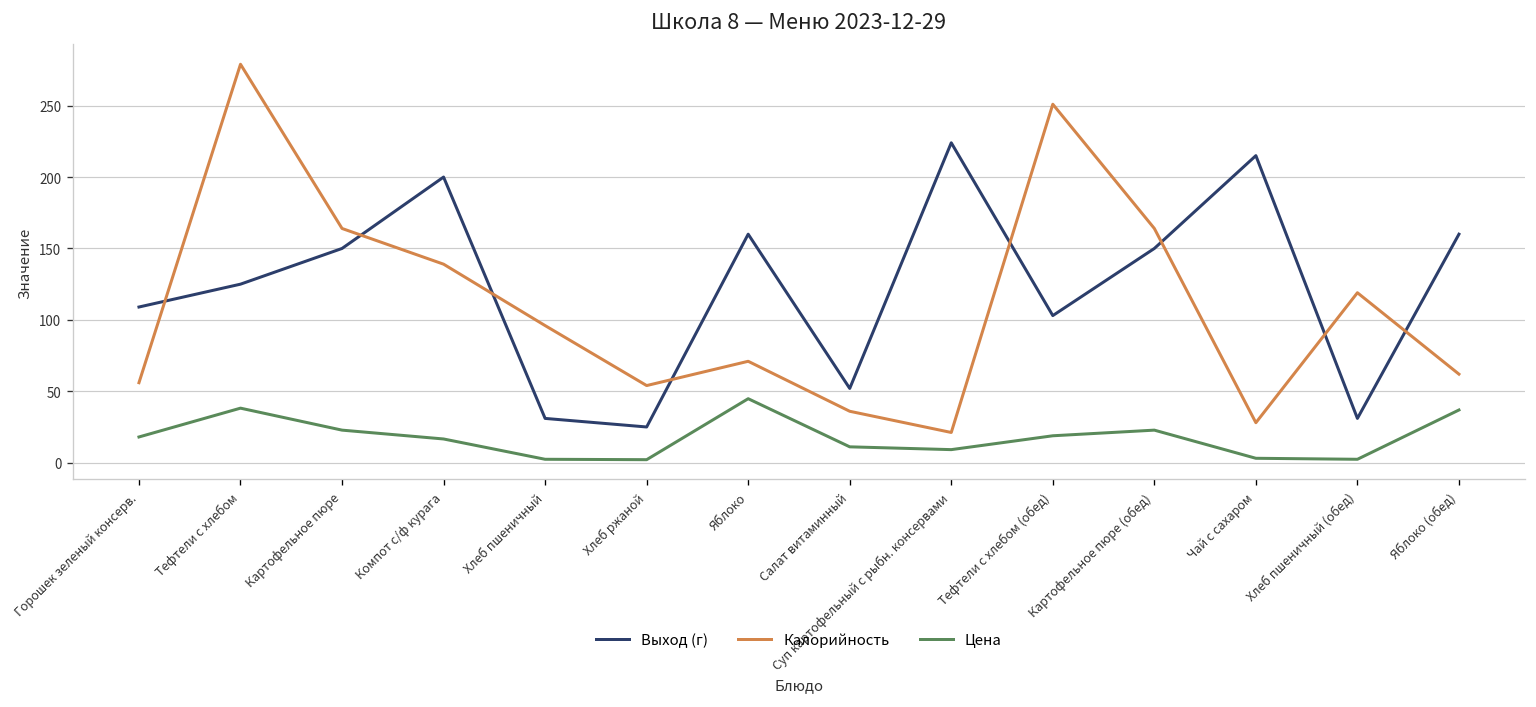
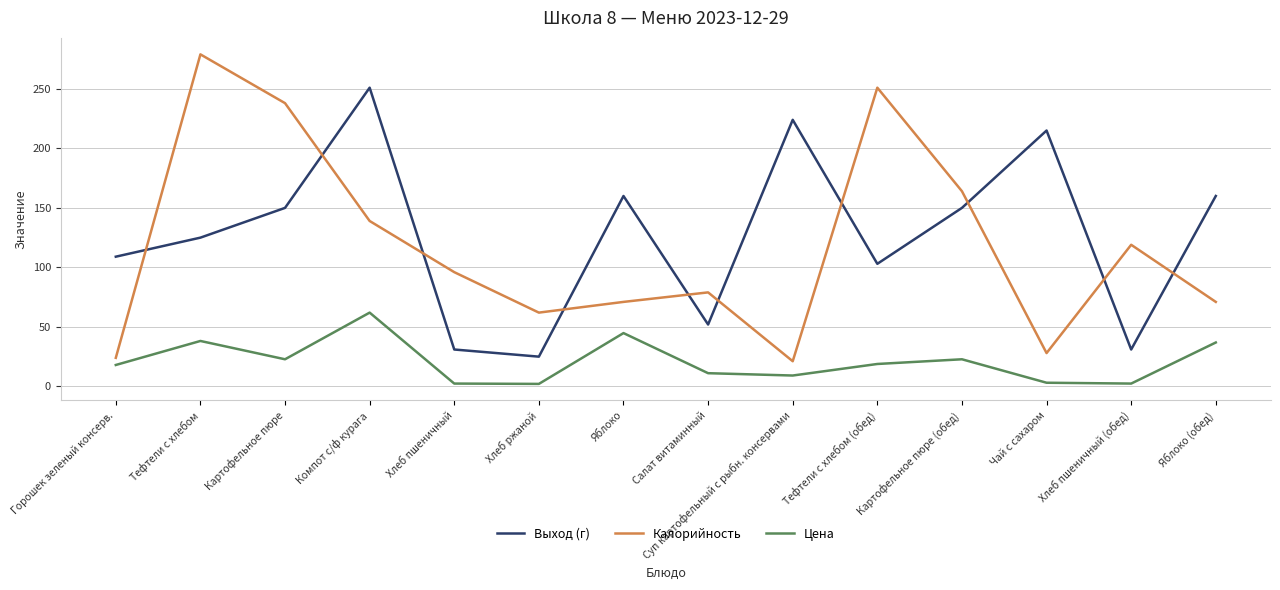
Калорийность, Горошек зеленый консерв.: 56 -> 24
Калорийность, Картофельное пюре: 164 -> 238
Выход (г), Компот с/ф курага: 200 -> 251
Цена, Компот с/ф курага: 17 -> 62
Калорийность, Хлеб ржаной: 54 -> 62
Калорийность, Салат витаминный: 36 -> 79
Калорийность, Яблоко (обед): 62 -> 71
